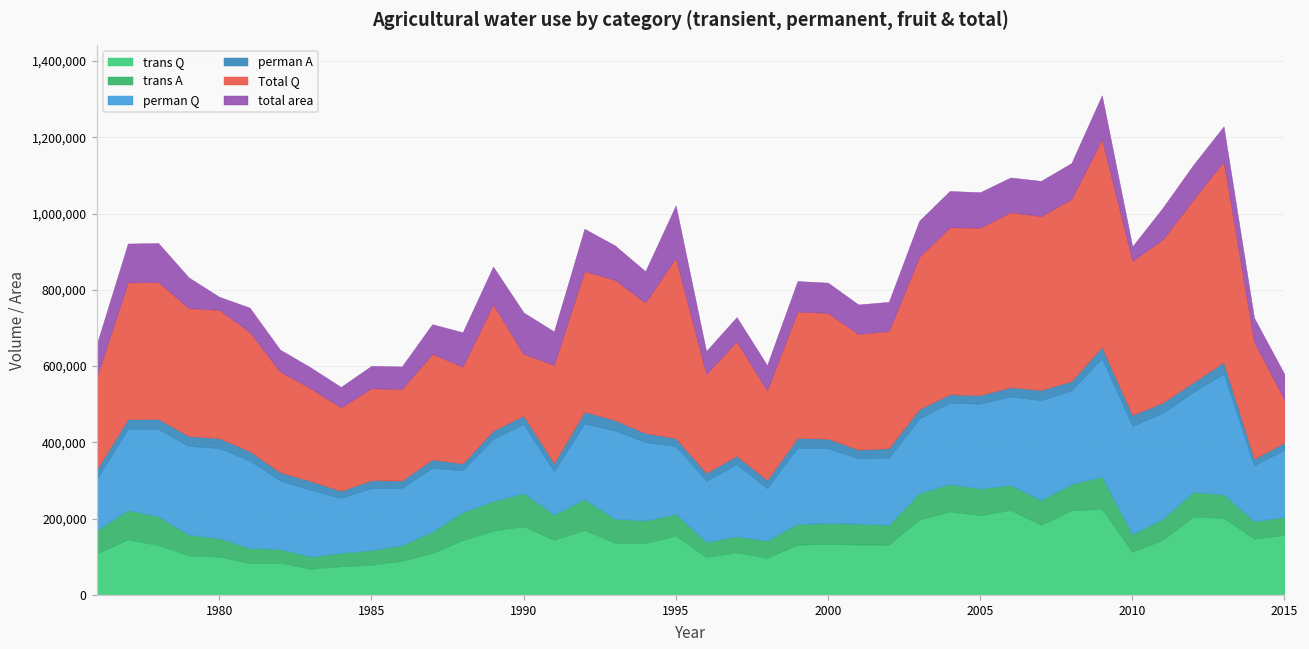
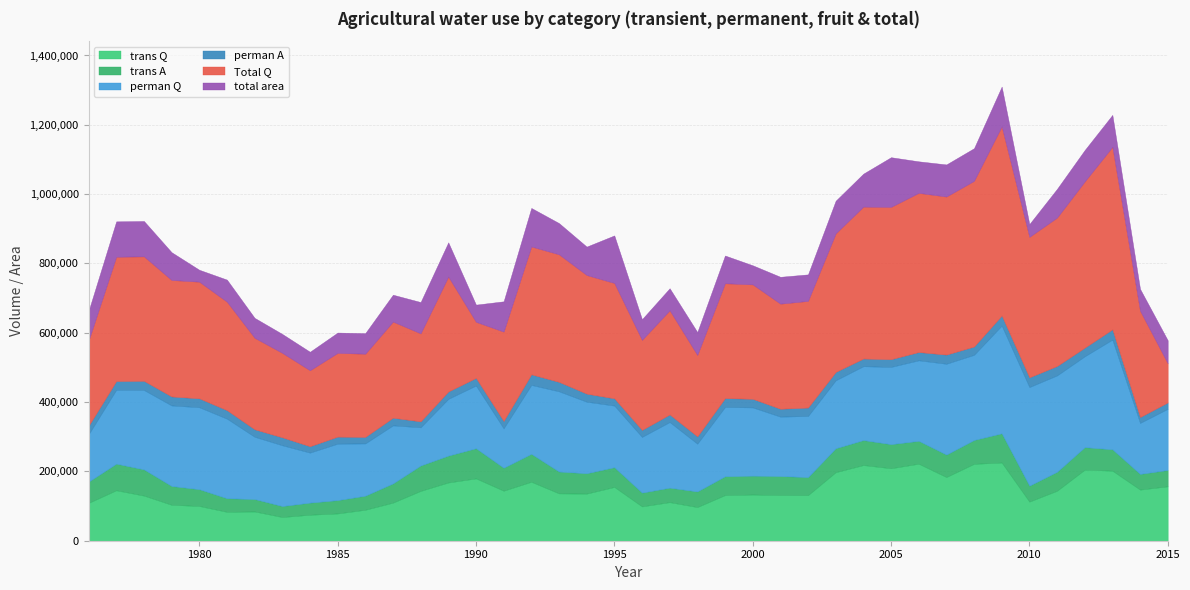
total area, 1990: 110,000 -> 50,000
Total Q, 1995: 470,000 -> 330,000
total area, 2000: 80,000 -> 60,000
total area, 2005: 90,000 -> 140,000
